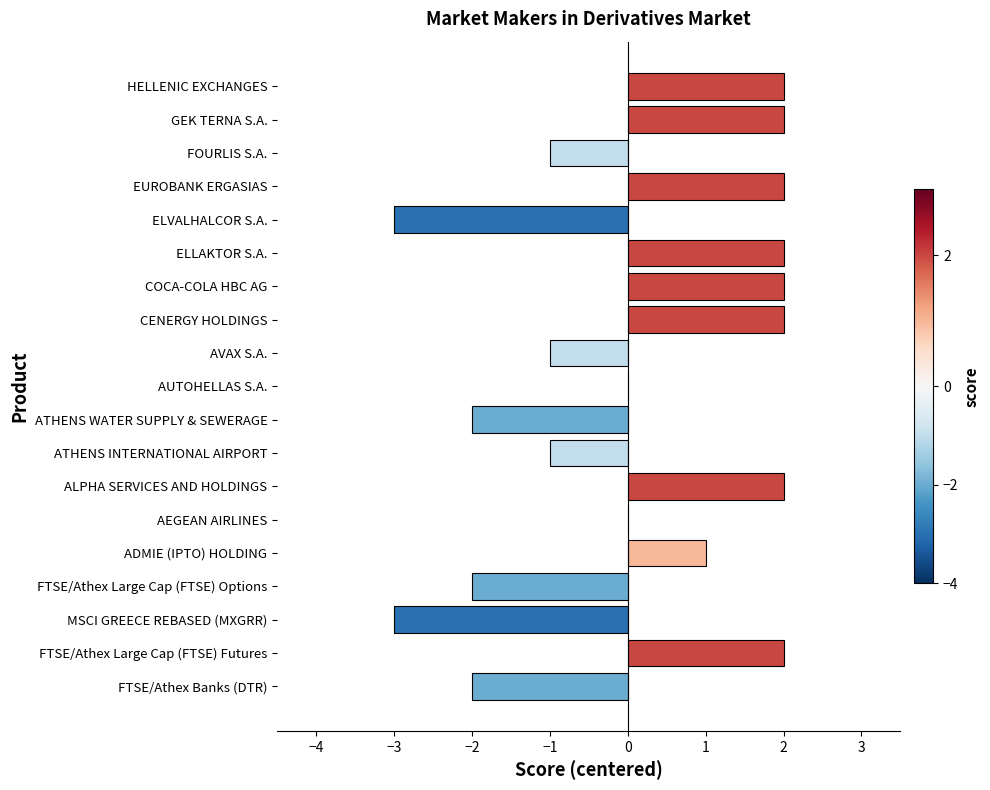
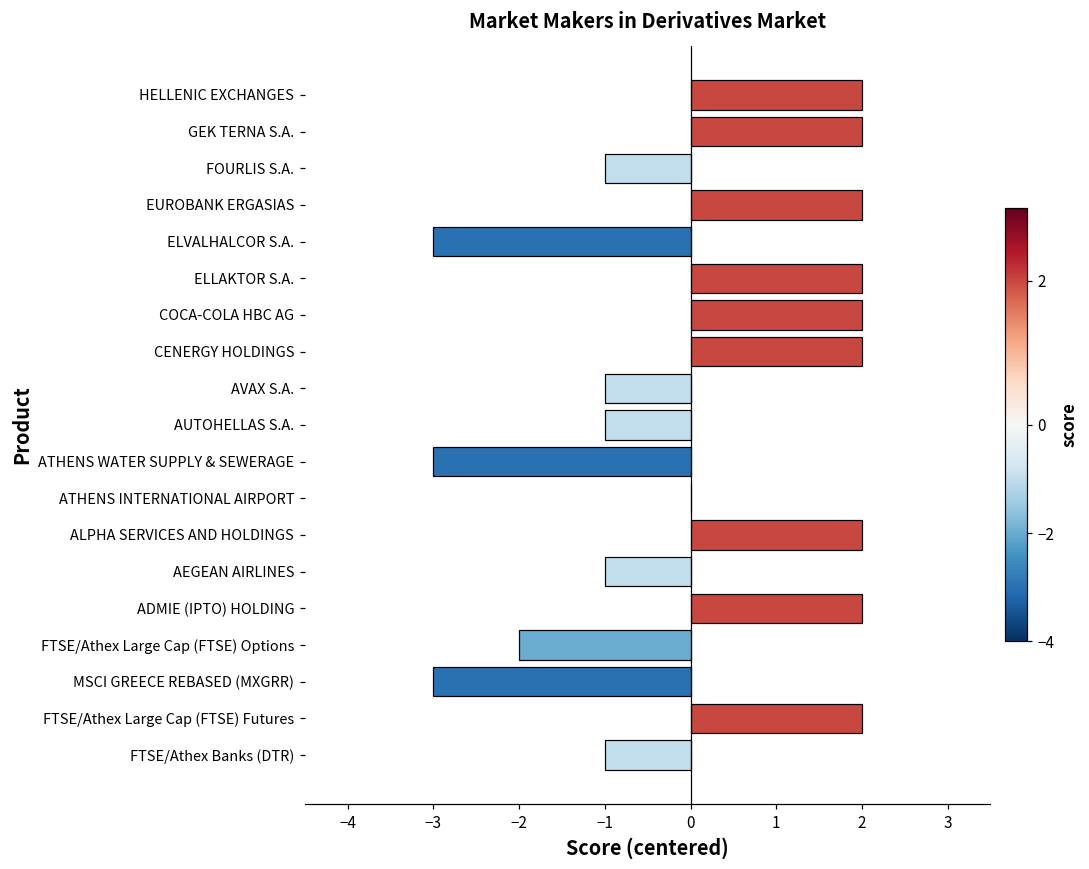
AUTOHELLAS S.A.: 0.0 -> -1.0
ATHENS WATER SUPPLY & SEWERAGE: -2.0 -> -3.0
ATHENS INTERNATIONAL AIRPORT: -1.0 -> 0.0
AEGEAN AIRLINES: 0.0 -> -1.0
ADMIE (IPTO) HOLDING: 1.0 -> 2.0
FTSE/Athex Banks (DTR): -2.0 -> -1.0
